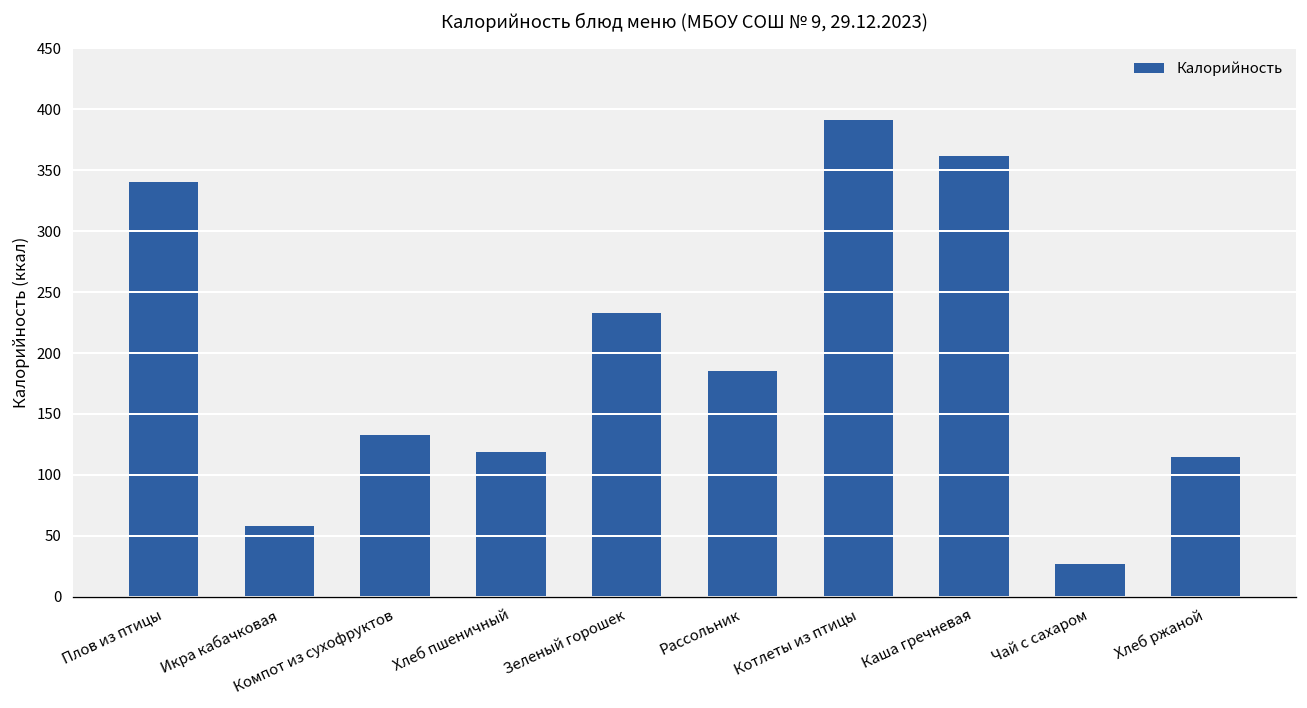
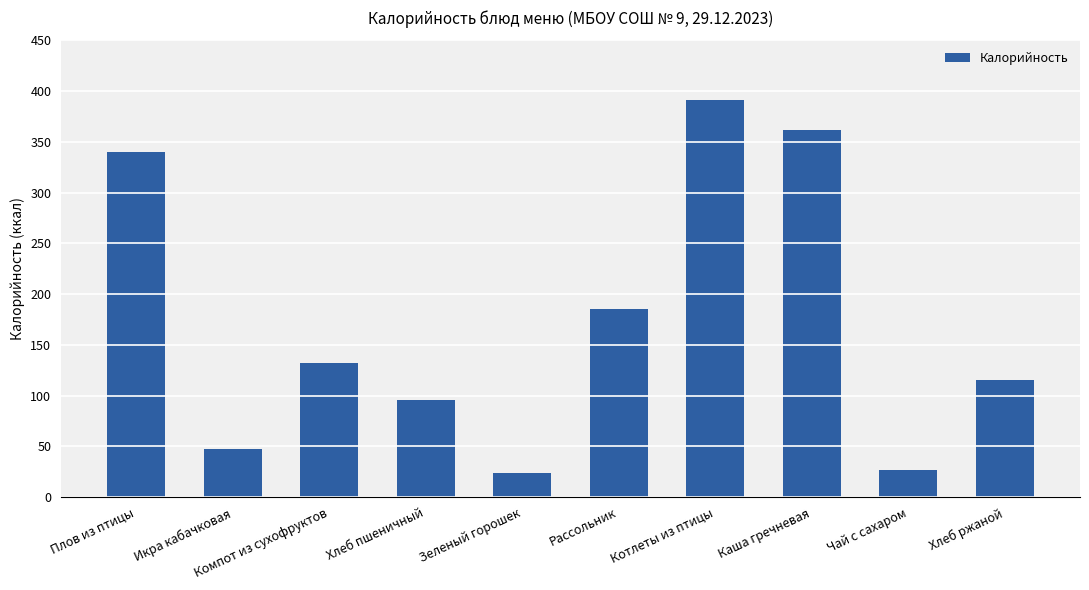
Икра кабачковая: 58 -> 47
Хлеб пшеничный: 119 -> 96
Зеленый горошек: 233 -> 24
